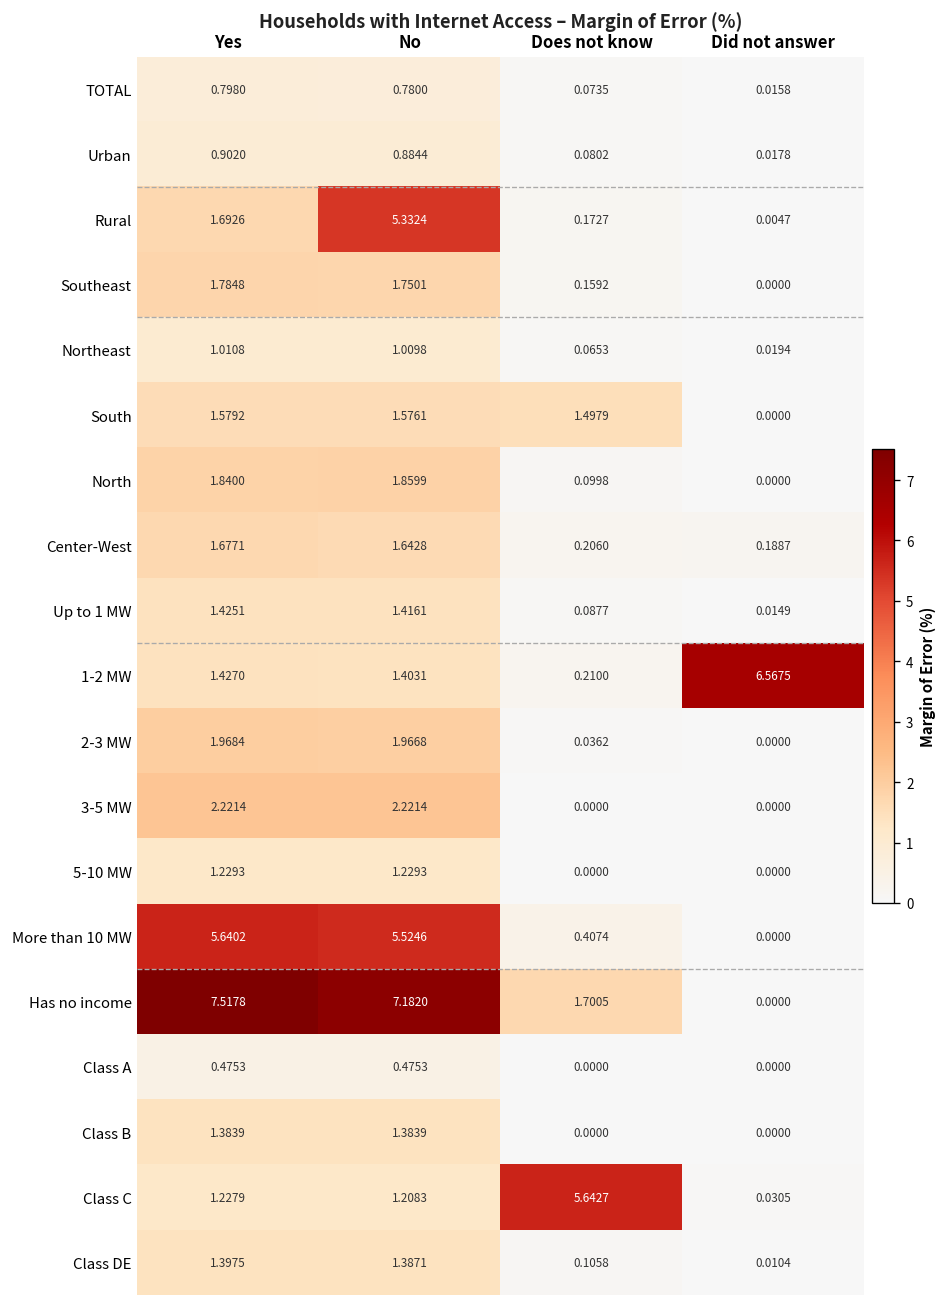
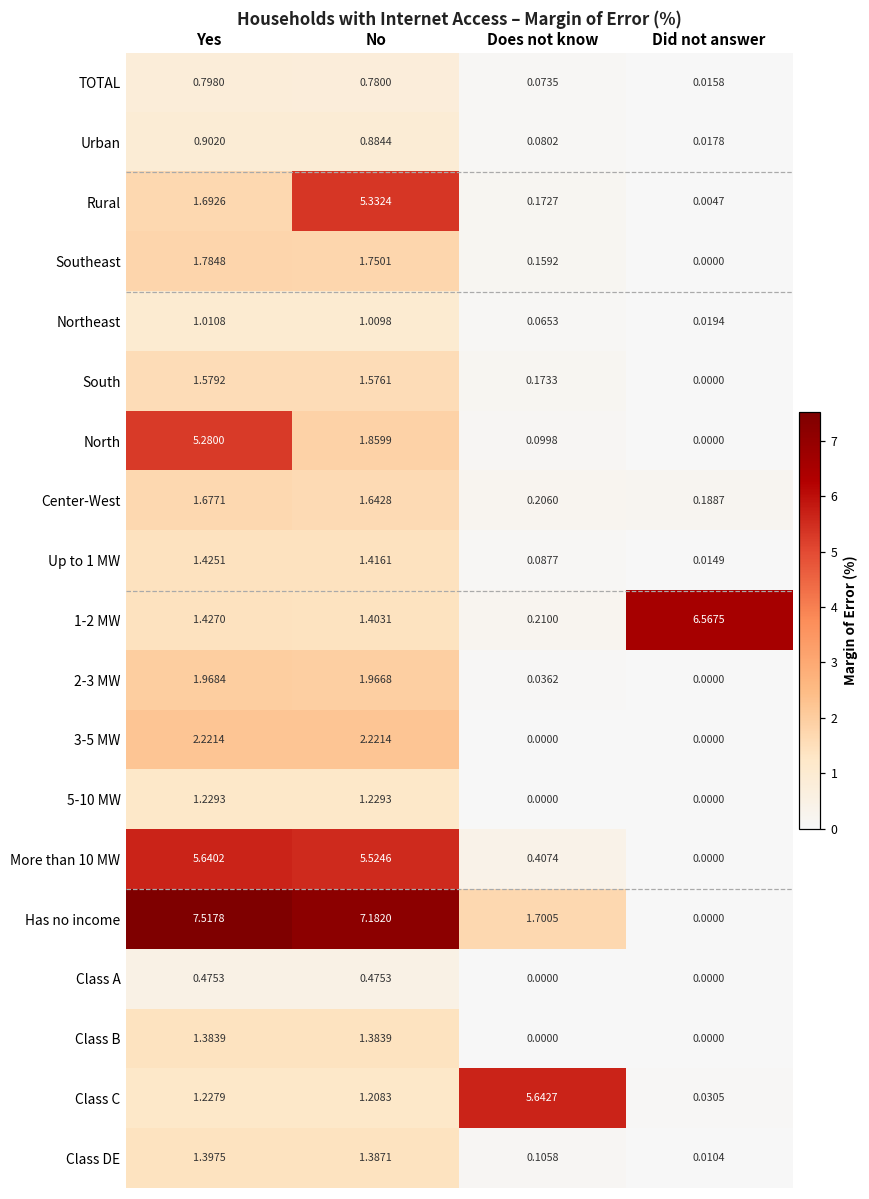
South, Does not know: 1.4979 -> 0.1733
North, Yes: 1.8400 -> 5.2800
